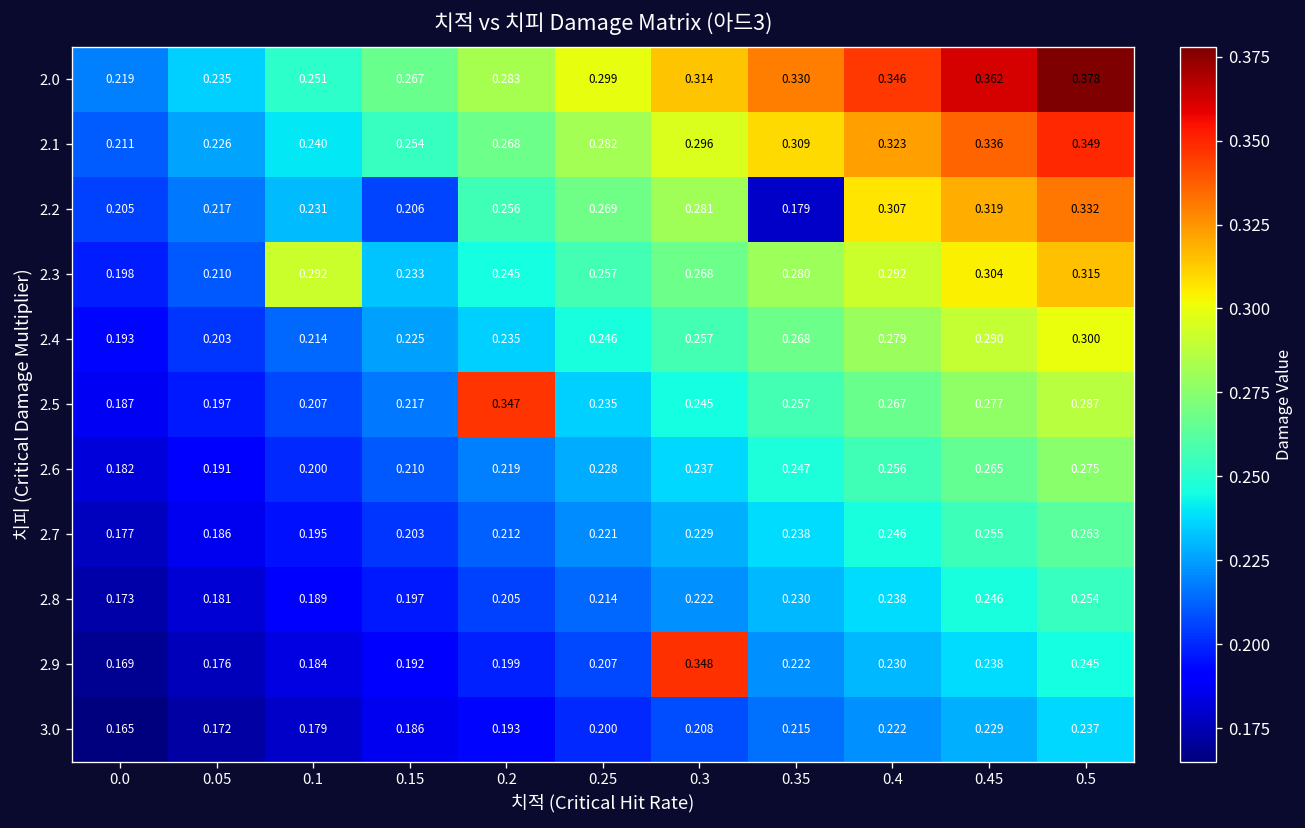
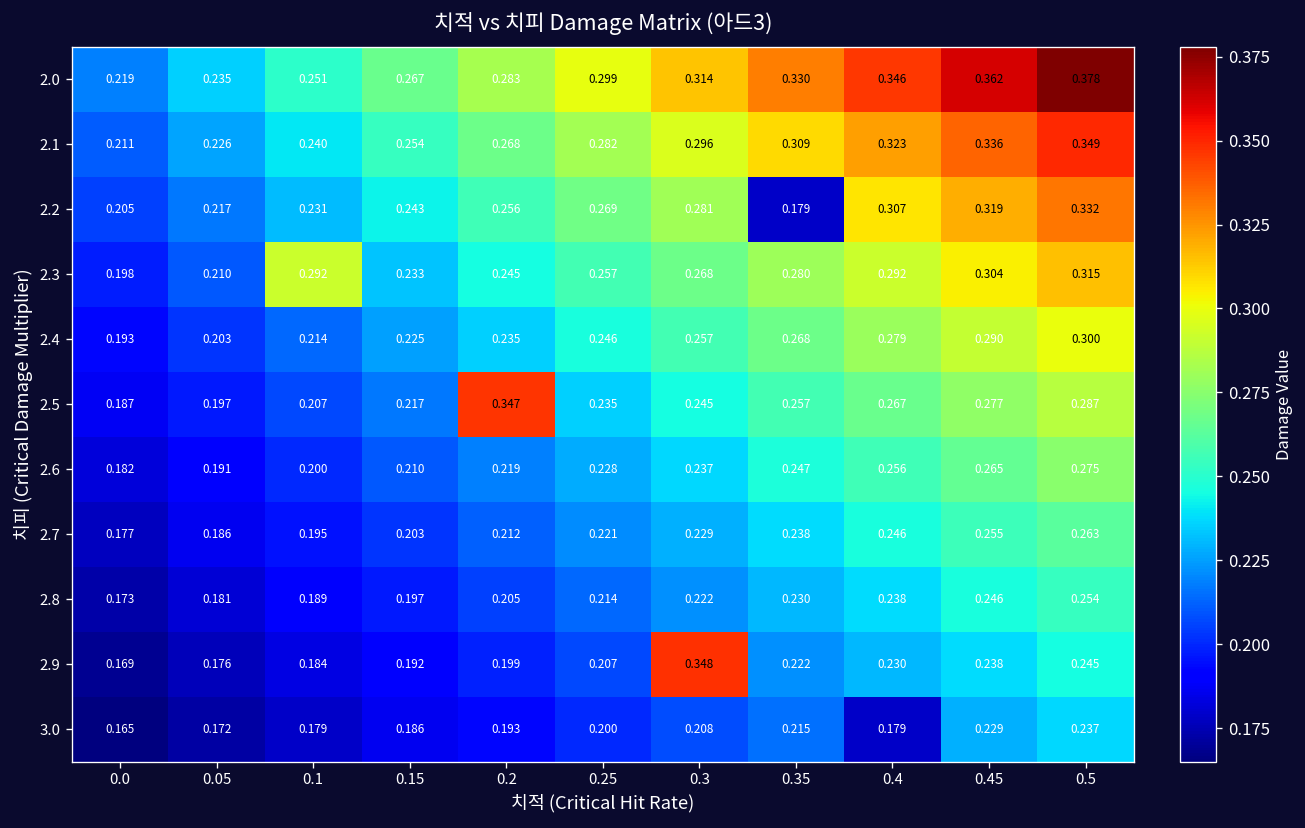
2.2, 0.15: 0.206 -> 0.243
3.0, 0.4: 0.222 -> 0.179
